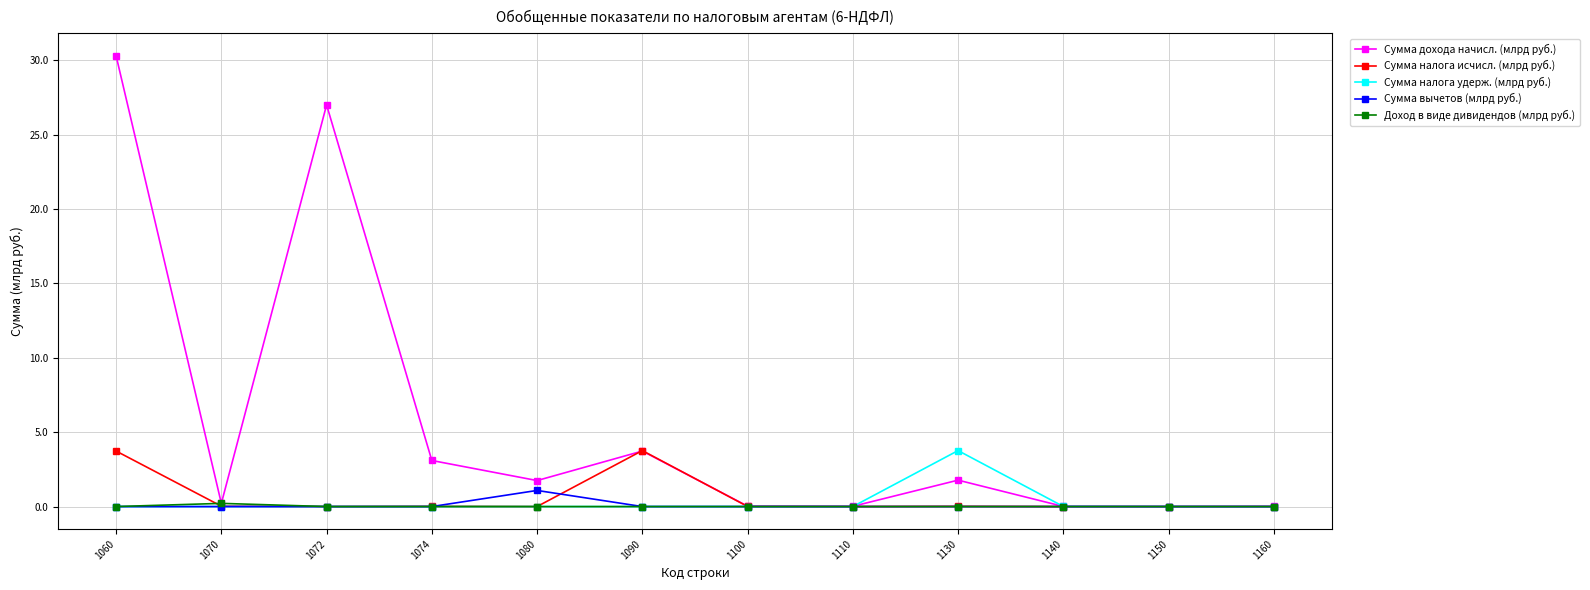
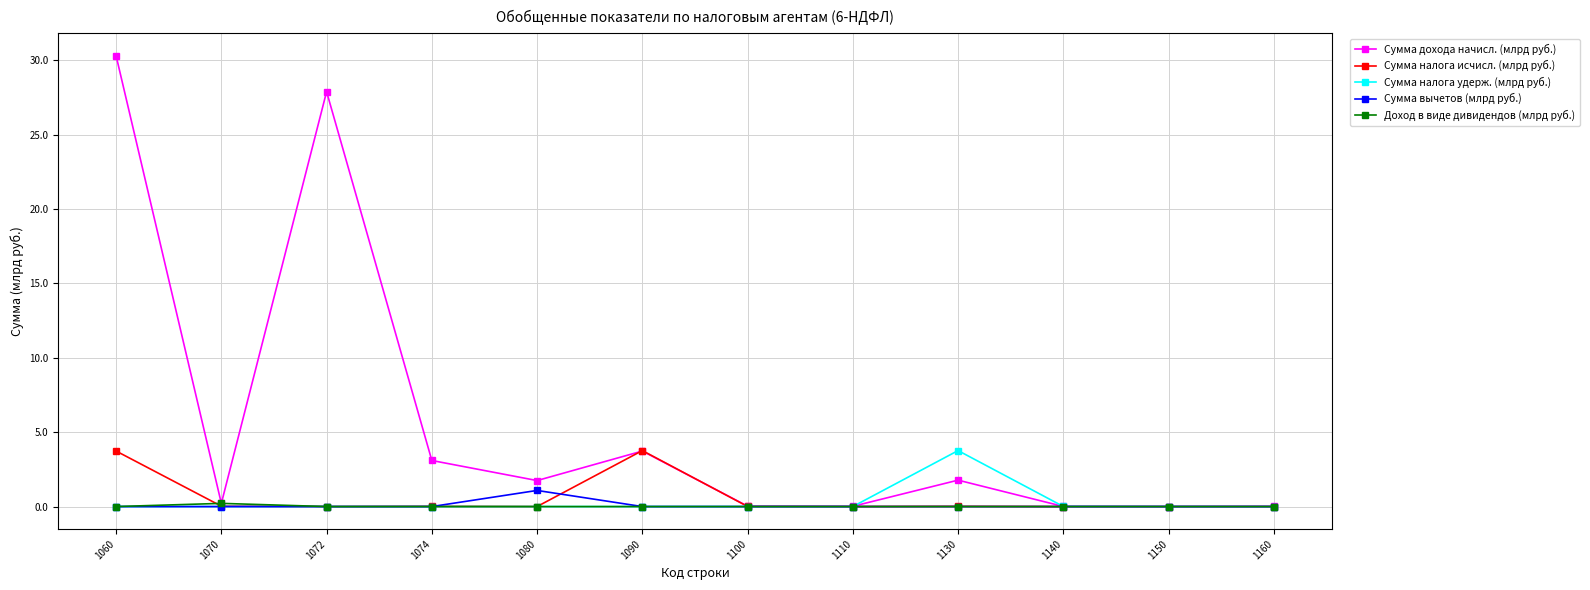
Сумма дохода начисл. (млрд руб.), 1072: 27.0 -> 27.9
